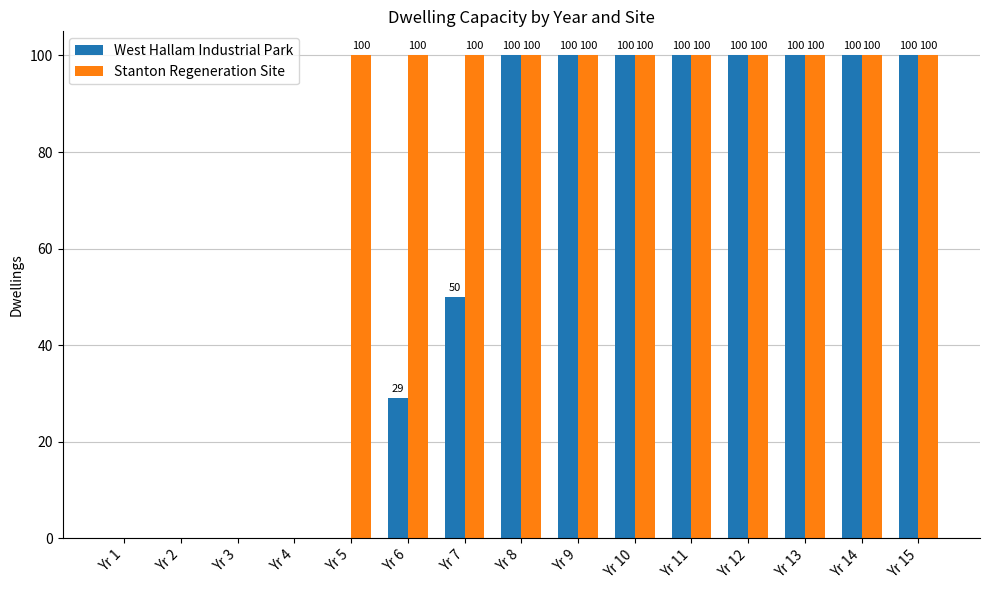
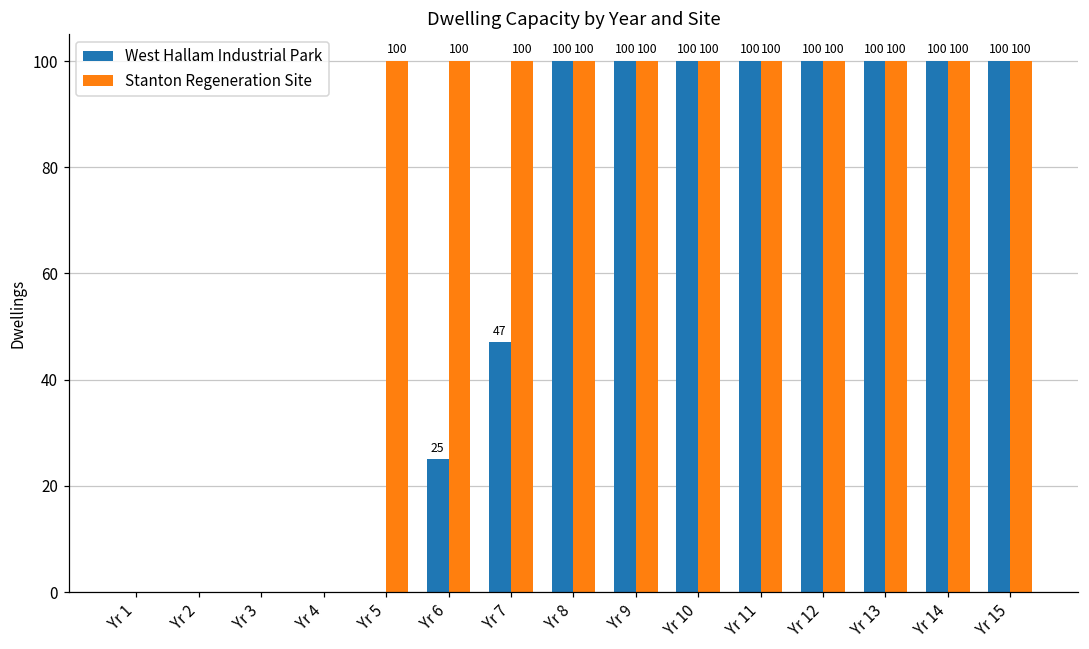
West Hallam Industrial Park, Yr 6: 29 -> 25
West Hallam Industrial Park, Yr 7: 50 -> 47
